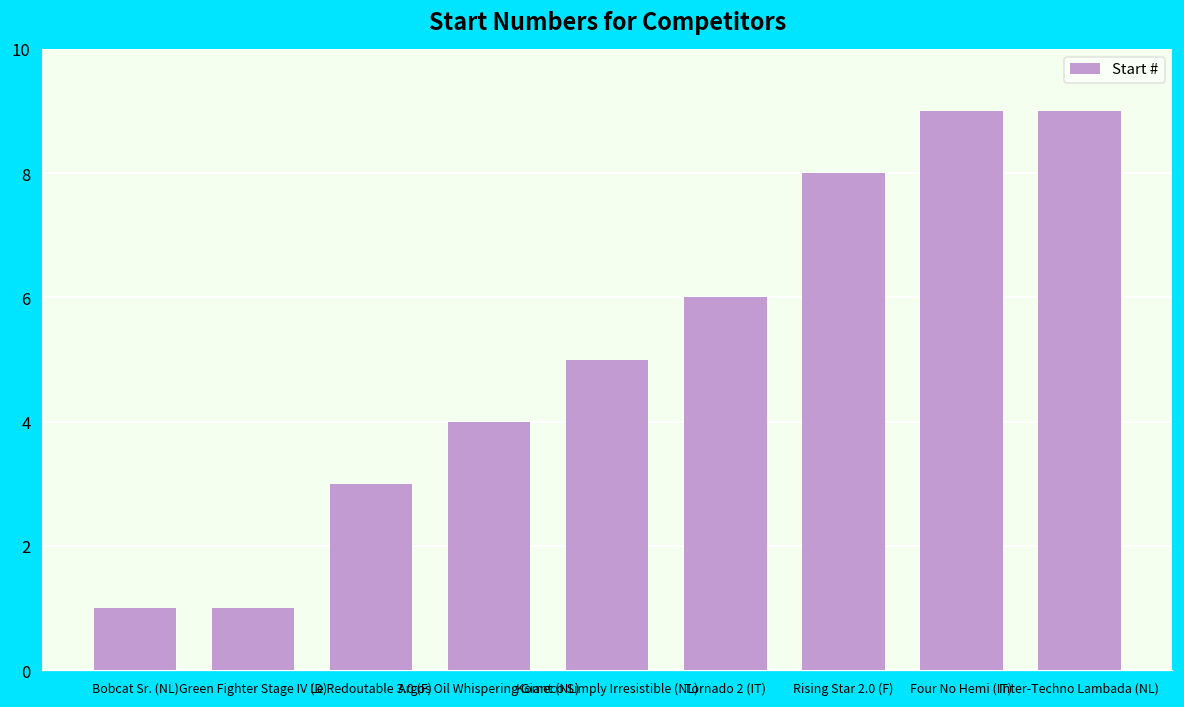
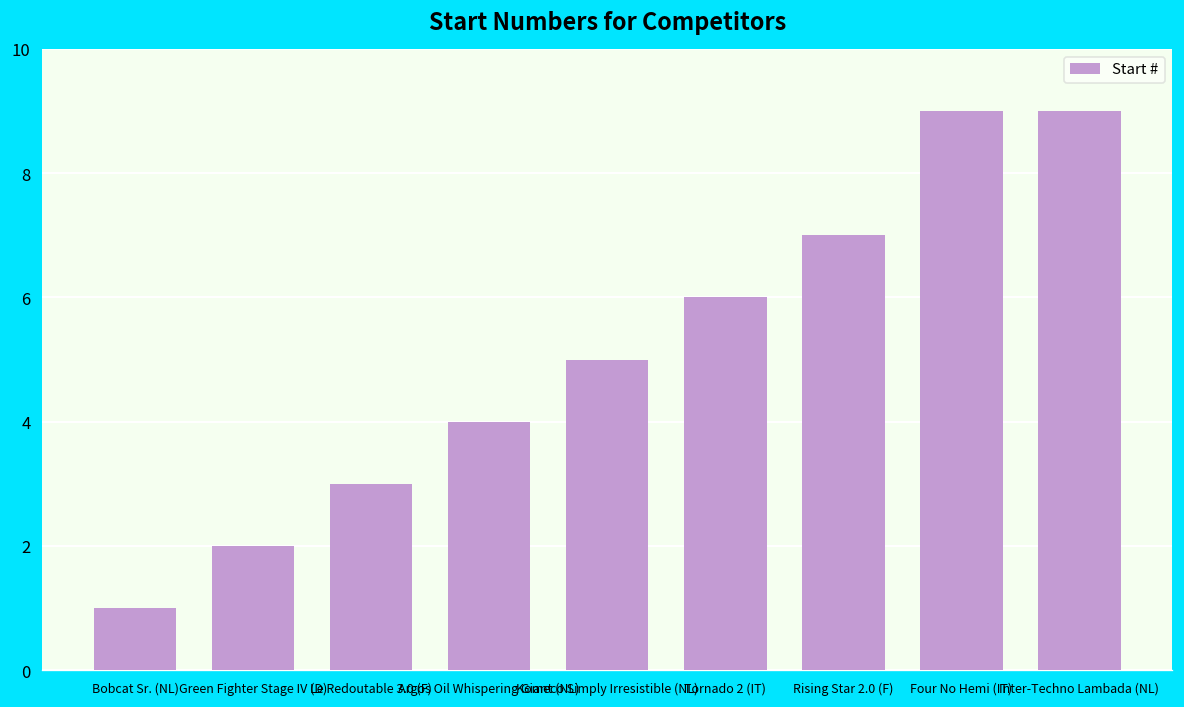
Green Fighter Stage IV (D): 1 -> 2
Rising Star 2.0 (F): 8 -> 7
